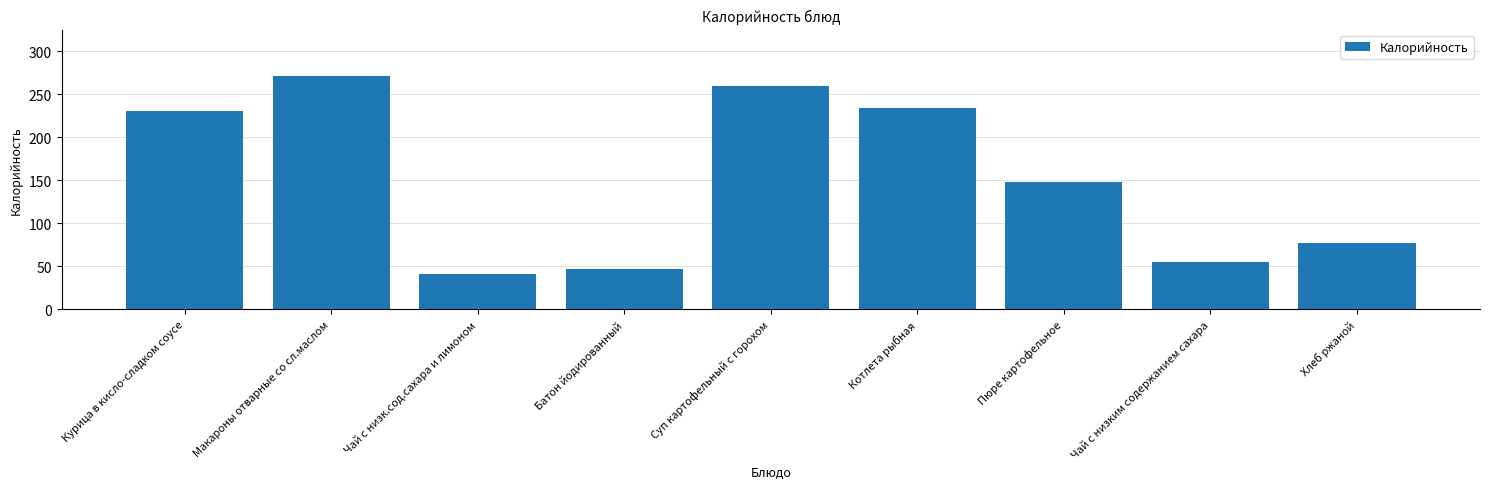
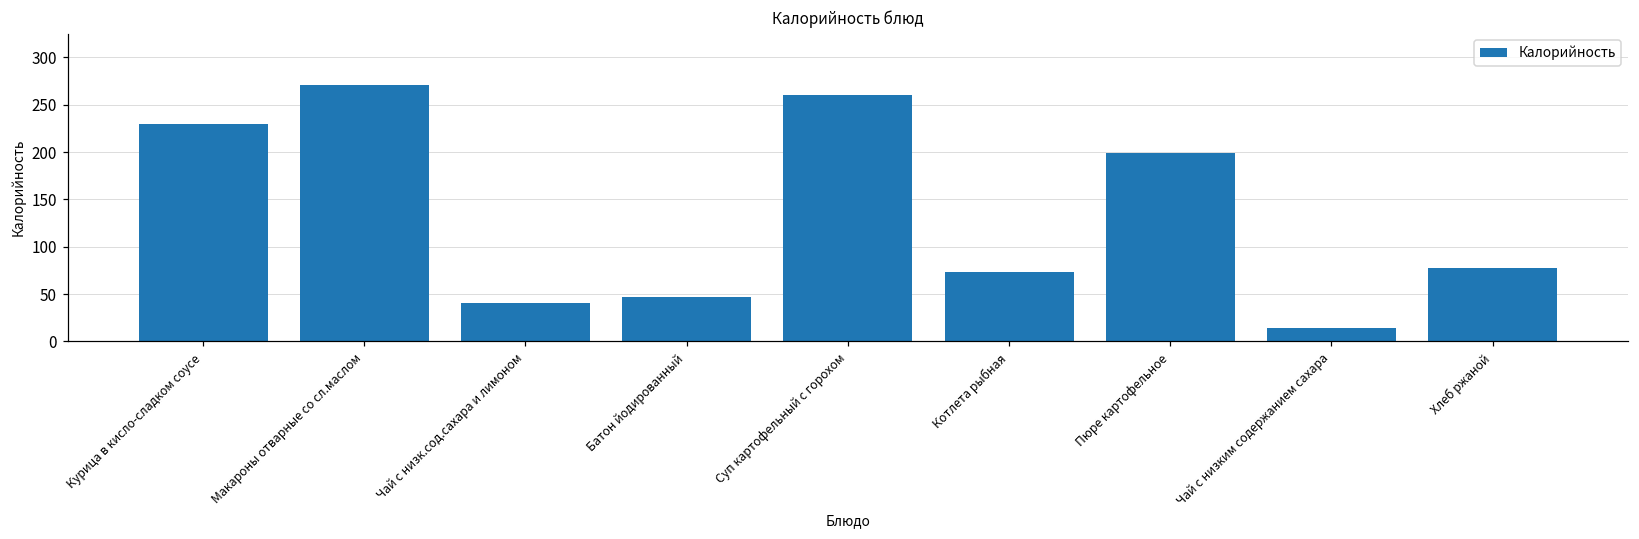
Котлета рыбная: 230 -> 70
Пюре картофельное: 150 -> 200
Чай с низким содержанием сахара: 60 -> 10
